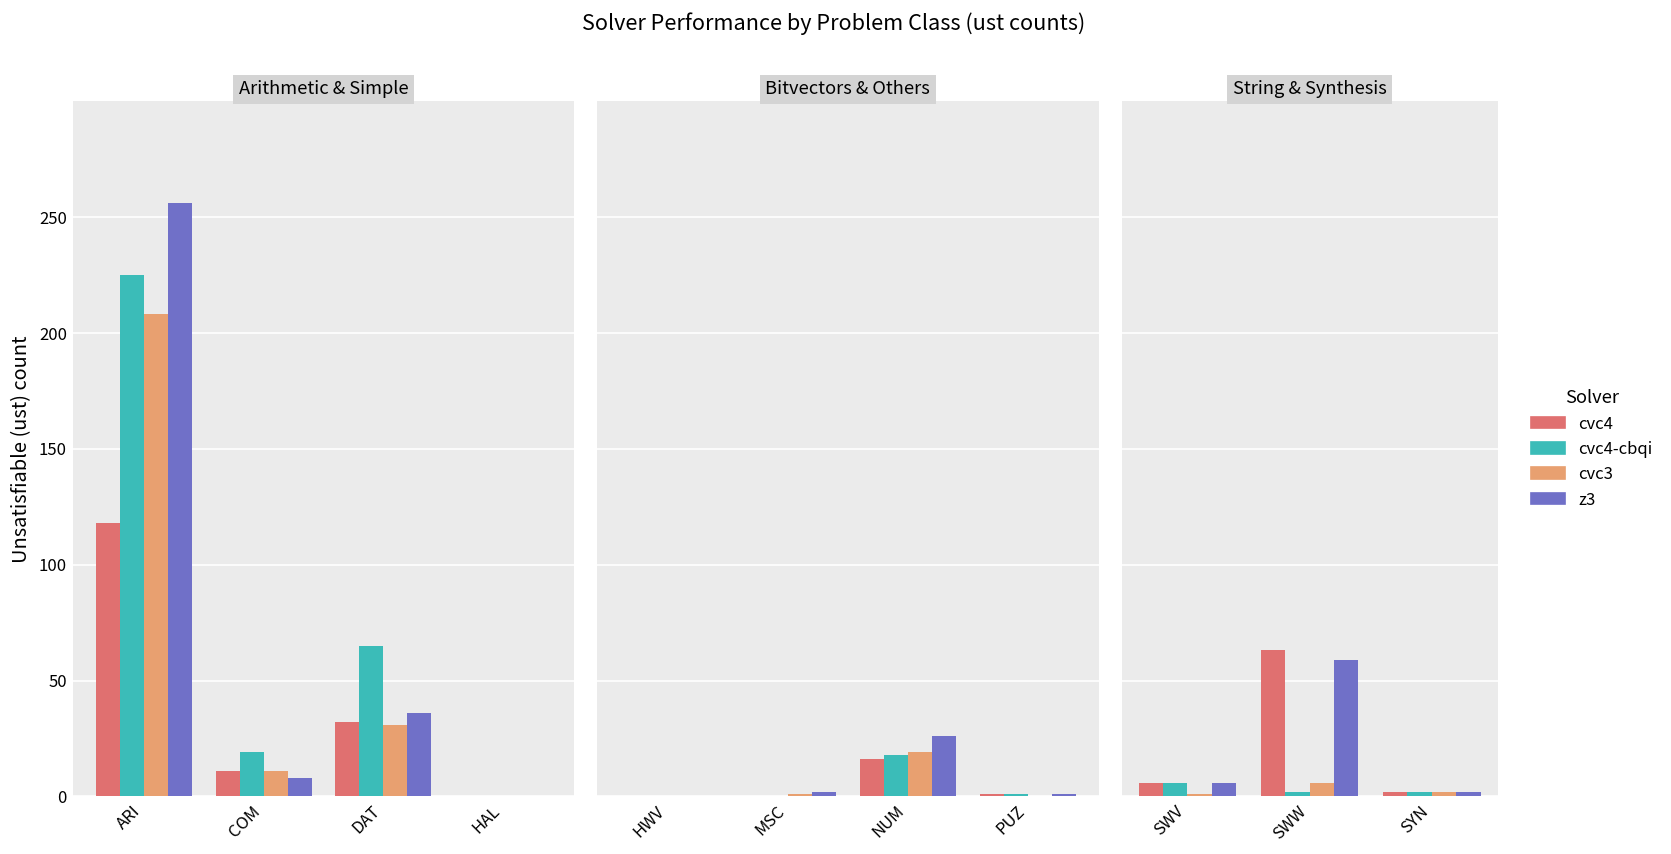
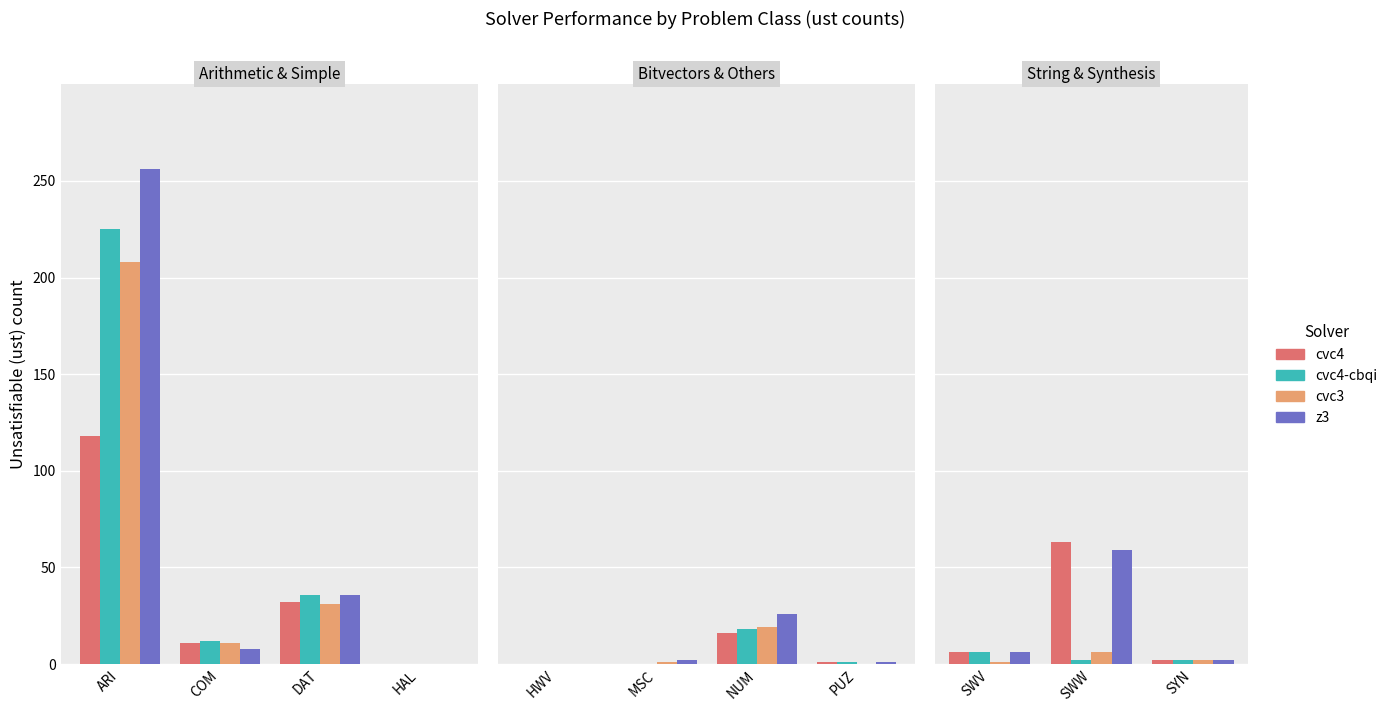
Arithmetic & Simple, cvc4-cbqi, COM: 19 -> 12
Arithmetic & Simple, cvc4-cbqi, DAT: 65 -> 36
